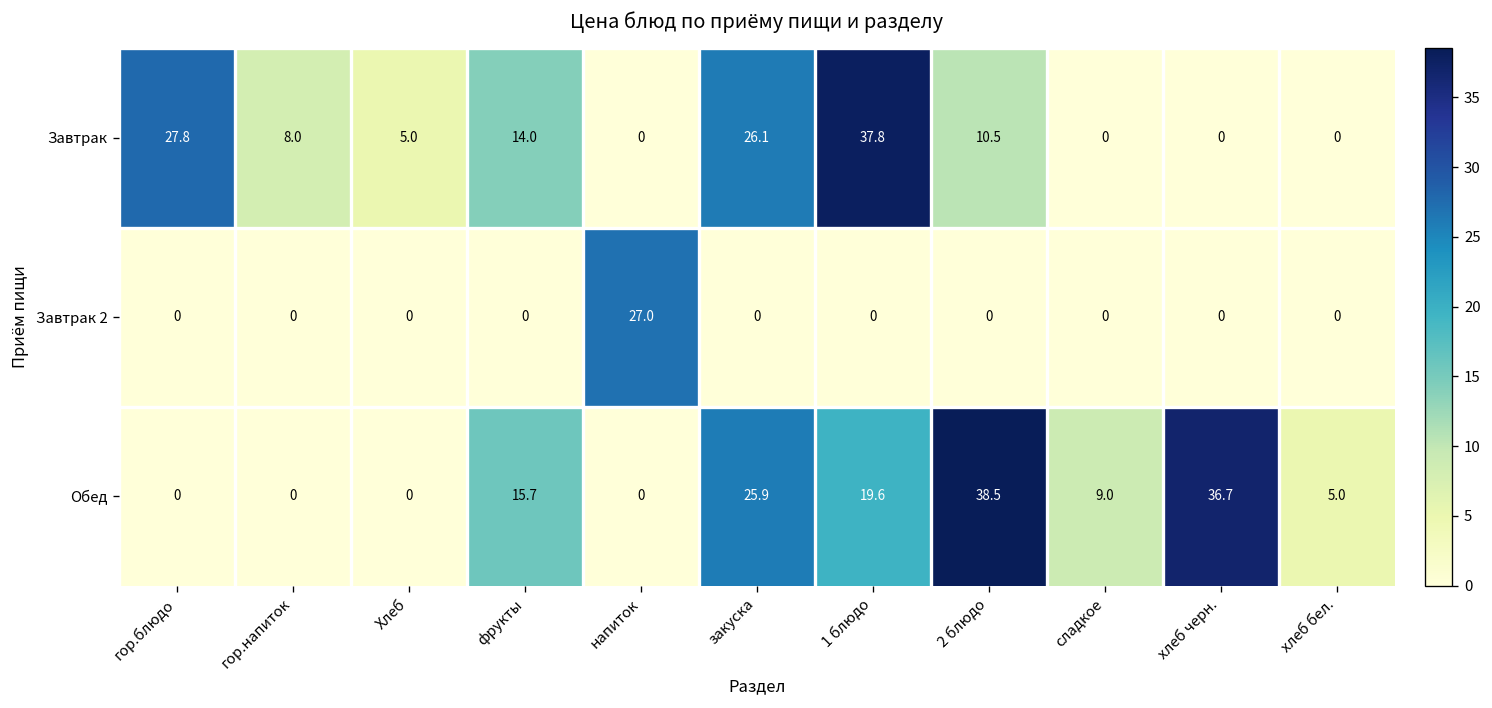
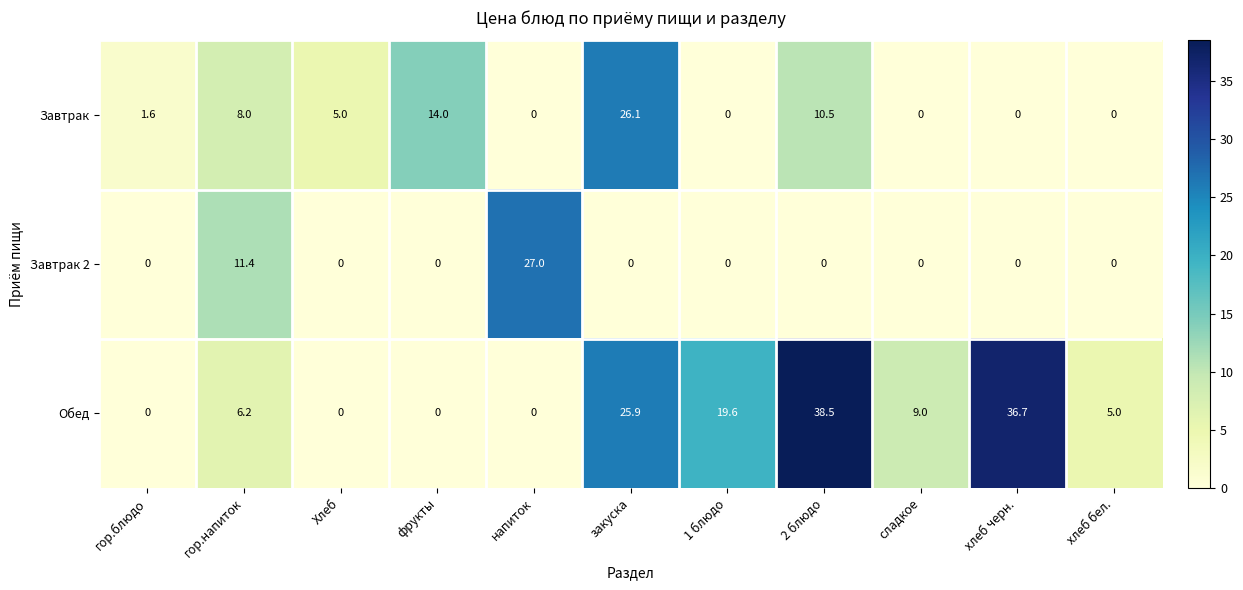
Завтрак, гор.блюдо: 27.8 -> 1.6
Завтрак, 1 блюдо: 37.8 -> 0
Завтрак 2, гор.напиток: 0 -> 11.4
Обед, гор.напиток: 0 -> 6.2
Обед, фрукты: 15.7 -> 0
